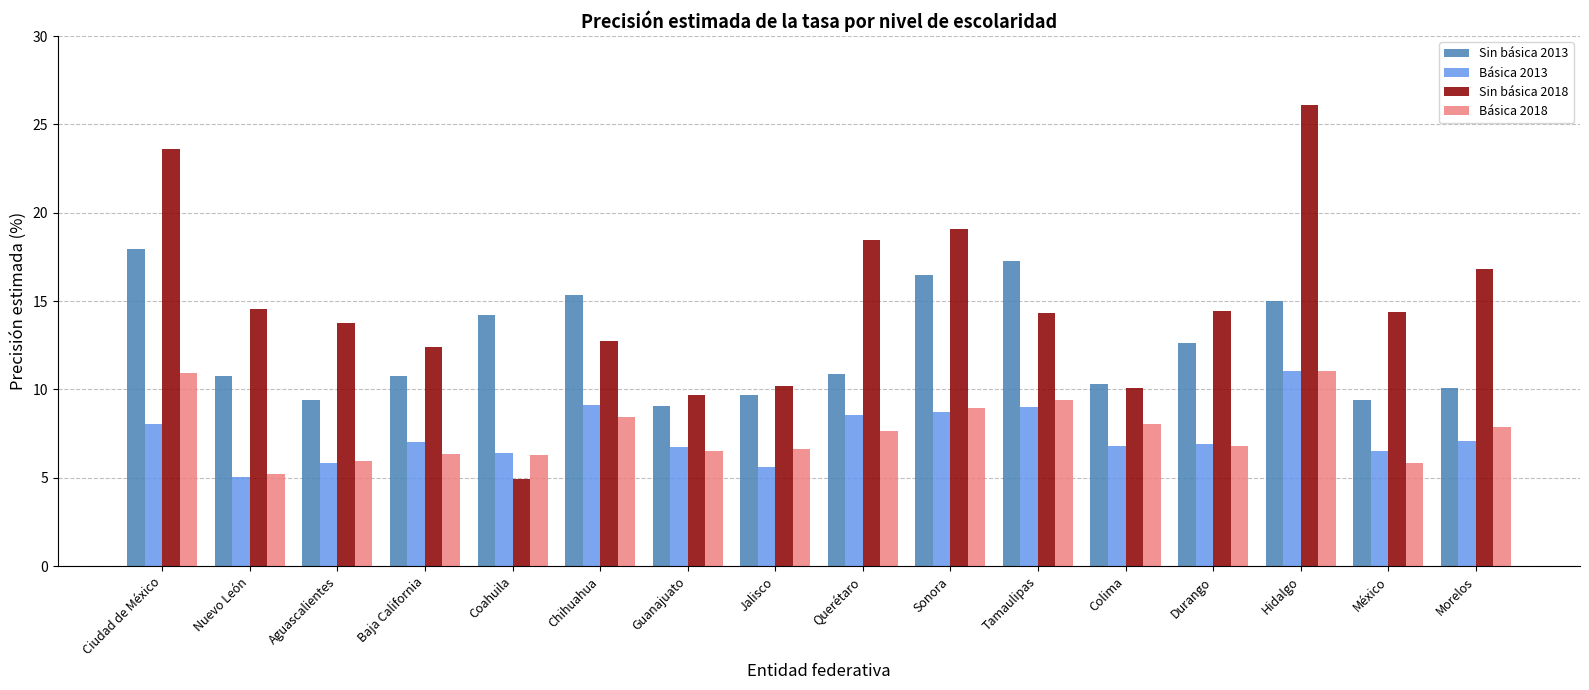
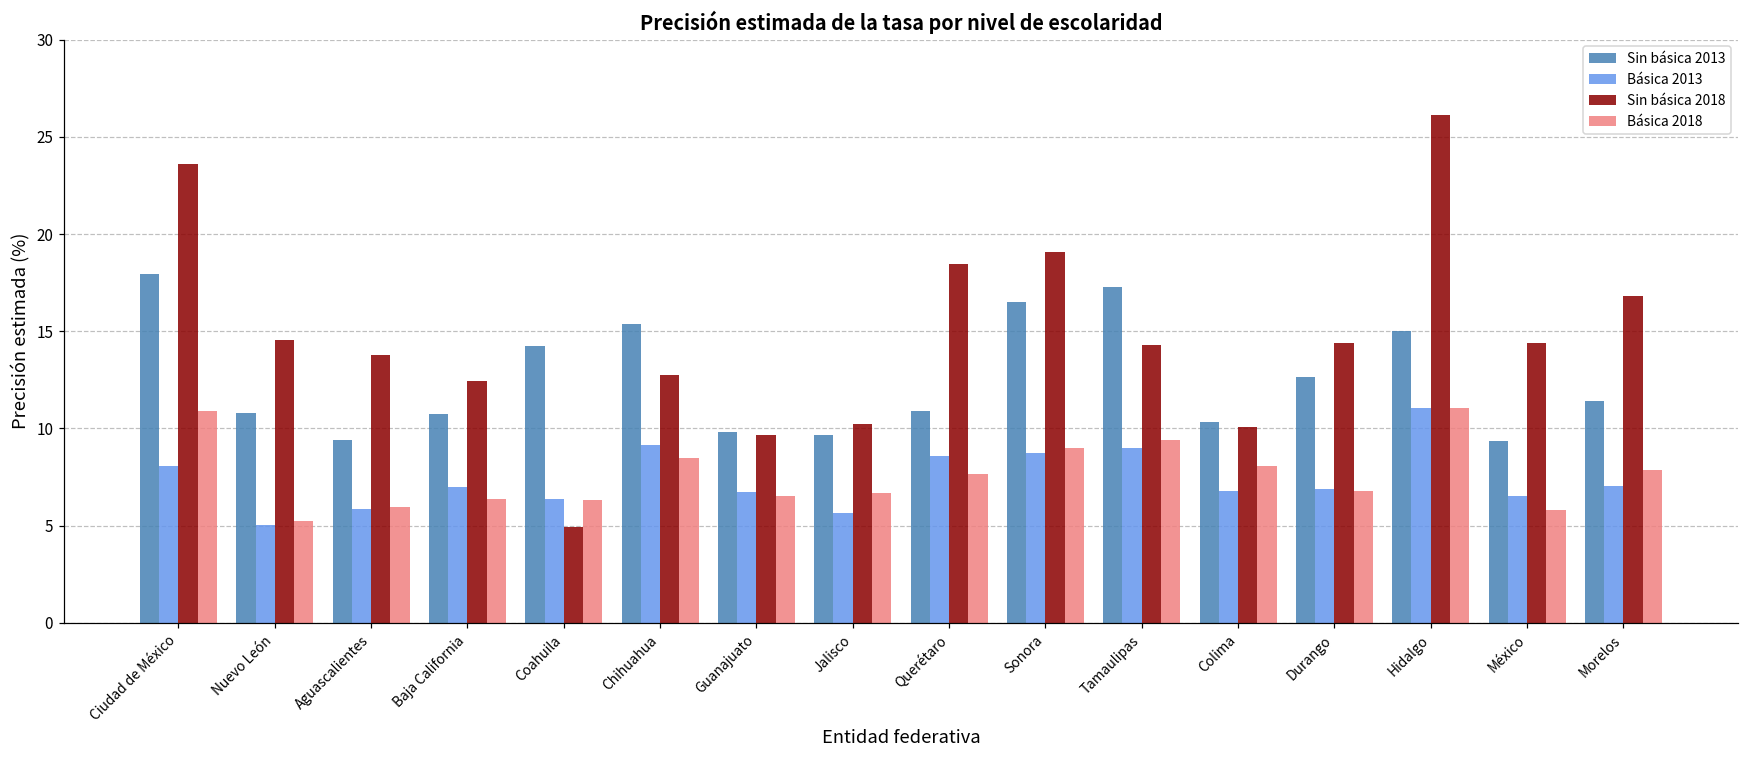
Sin básica 2013, Guanajuato: 9.0 -> 9.8
Sin básica 2013, Morelos: 10.1 -> 11.4
